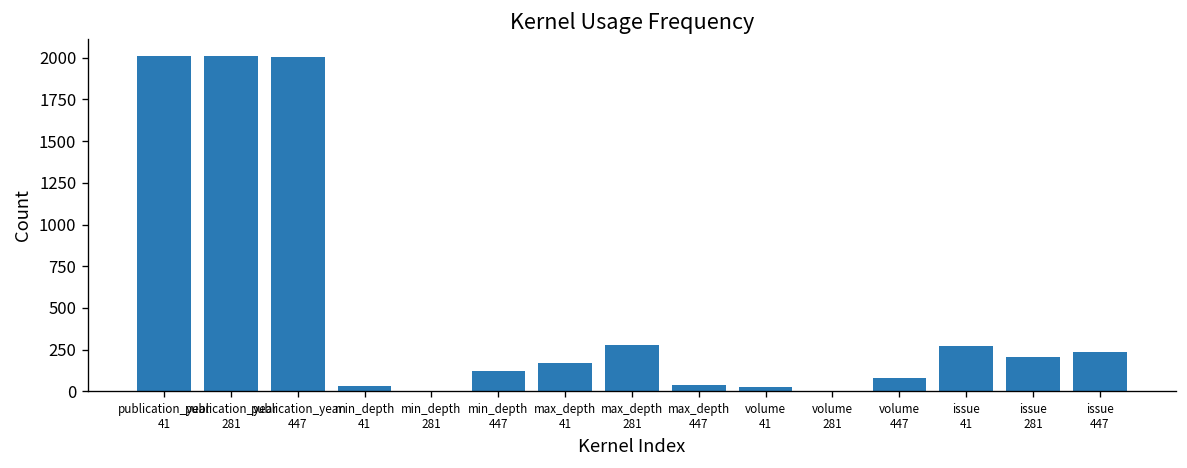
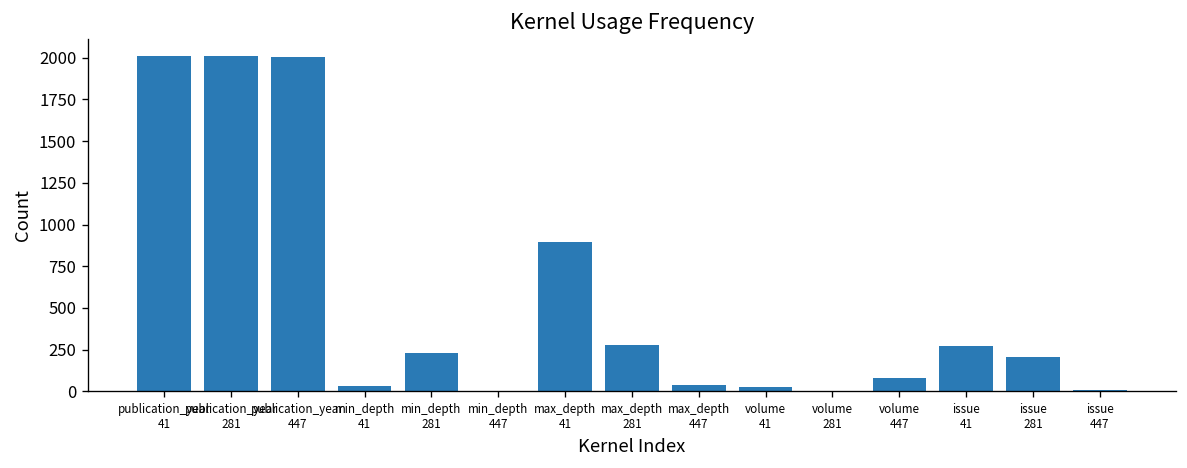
min_depth 281: 10 -> 230
min_depth 447: 120 -> 0
max_depth 41: 170 -> 900
issue 447: 230 -> 10
